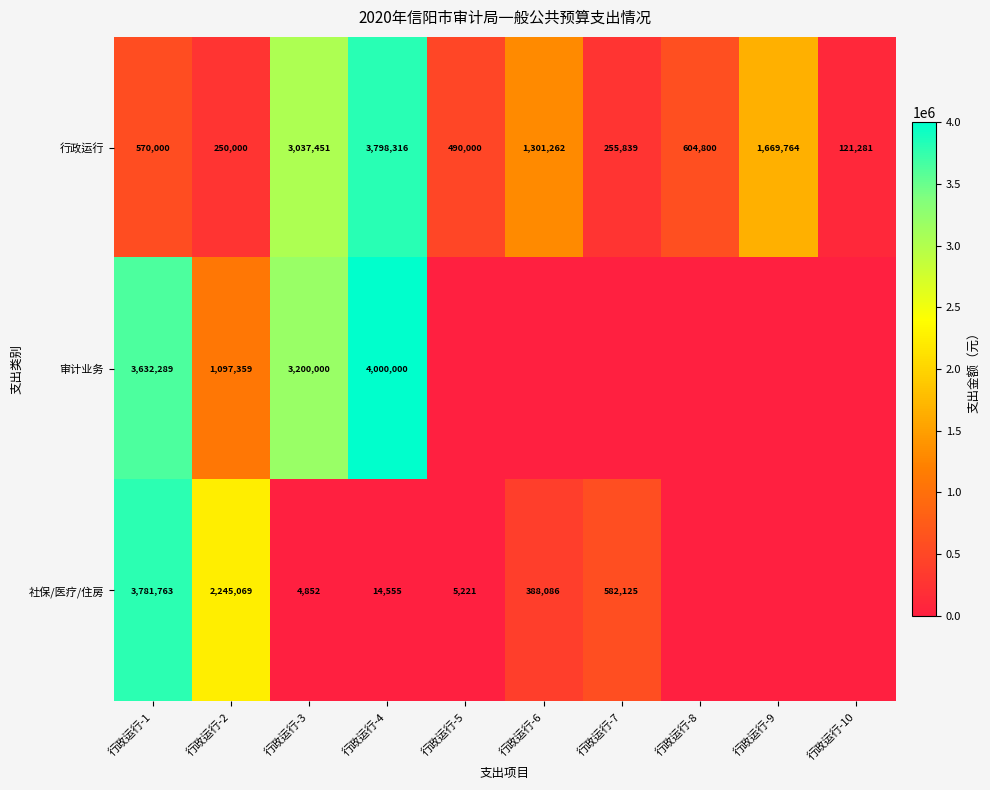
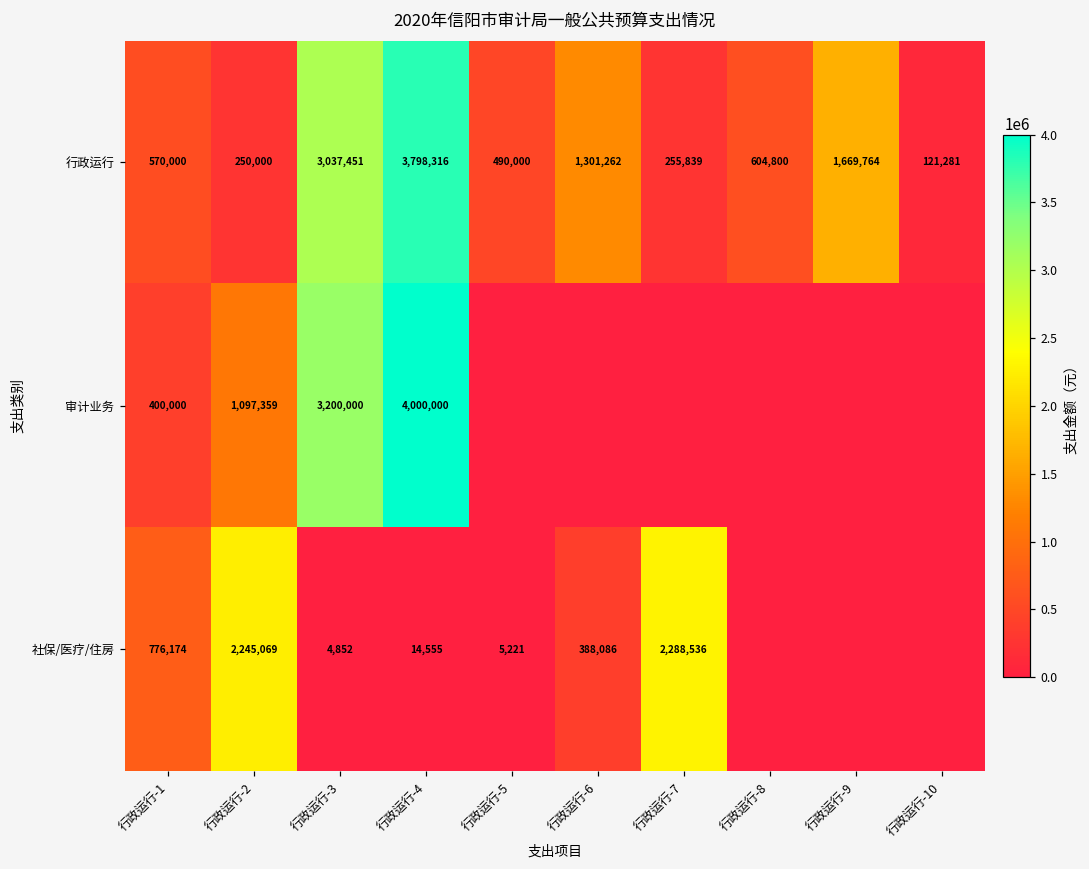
审计业务, 行政运行-1: 3,632,289 -> 400,000
社保/医疗/住房, 行政运行-1: 3,781,763 -> 776,174
社保/医疗/住房, 行政运行-7: 582,125 -> 2,288,536
